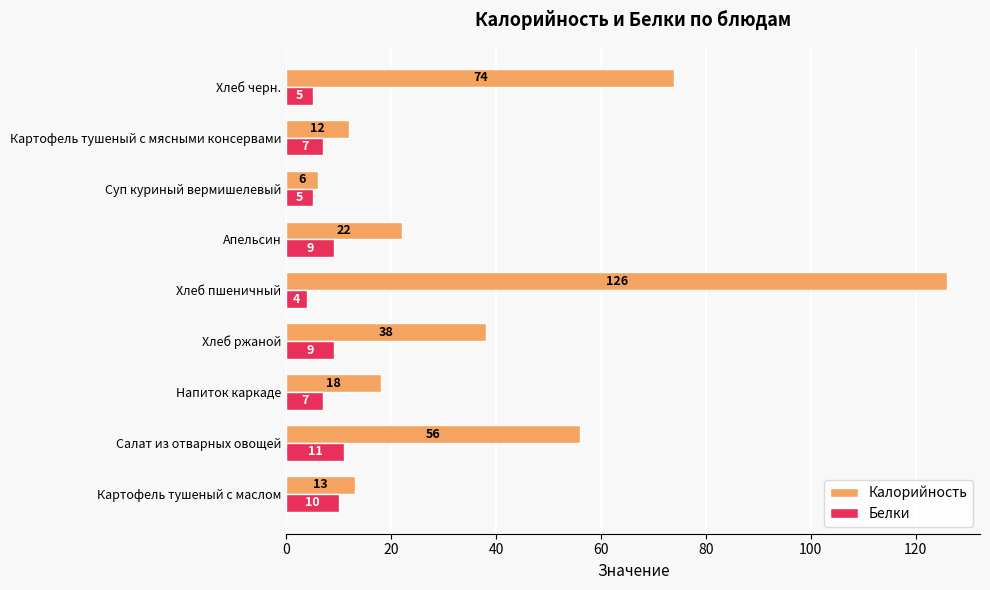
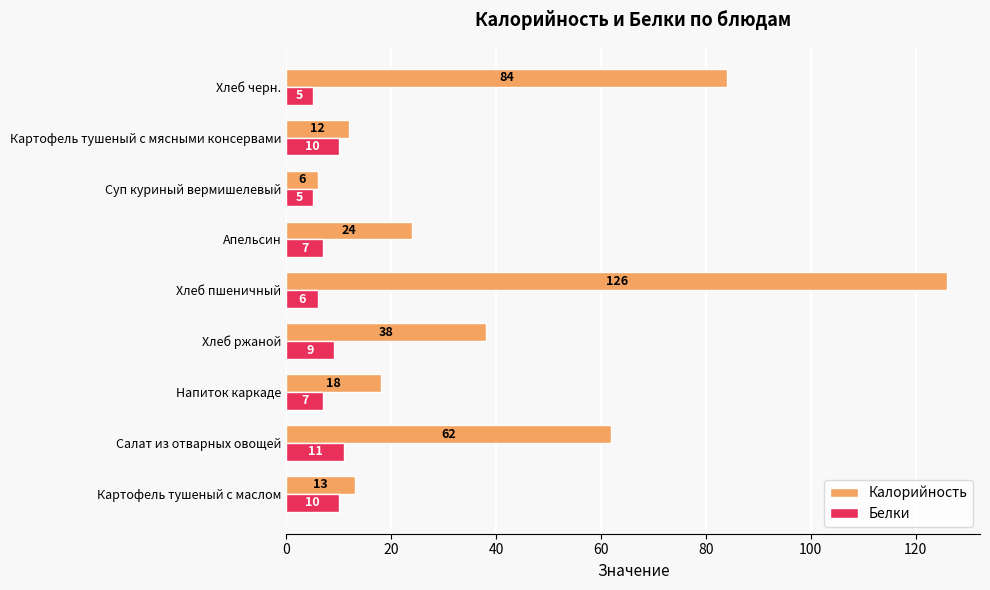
Калорийность, Хлеб черн.: 74 -> 84
Белки, Картофель тушеный с мясными консервами: 7 -> 10
Калорийность, Апельсин: 22 -> 24
Белки, Апельсин: 9 -> 7
Белки, Хлеб пшеничный: 4 -> 6
Калорийность, Салат из отварных овощей: 56 -> 62
